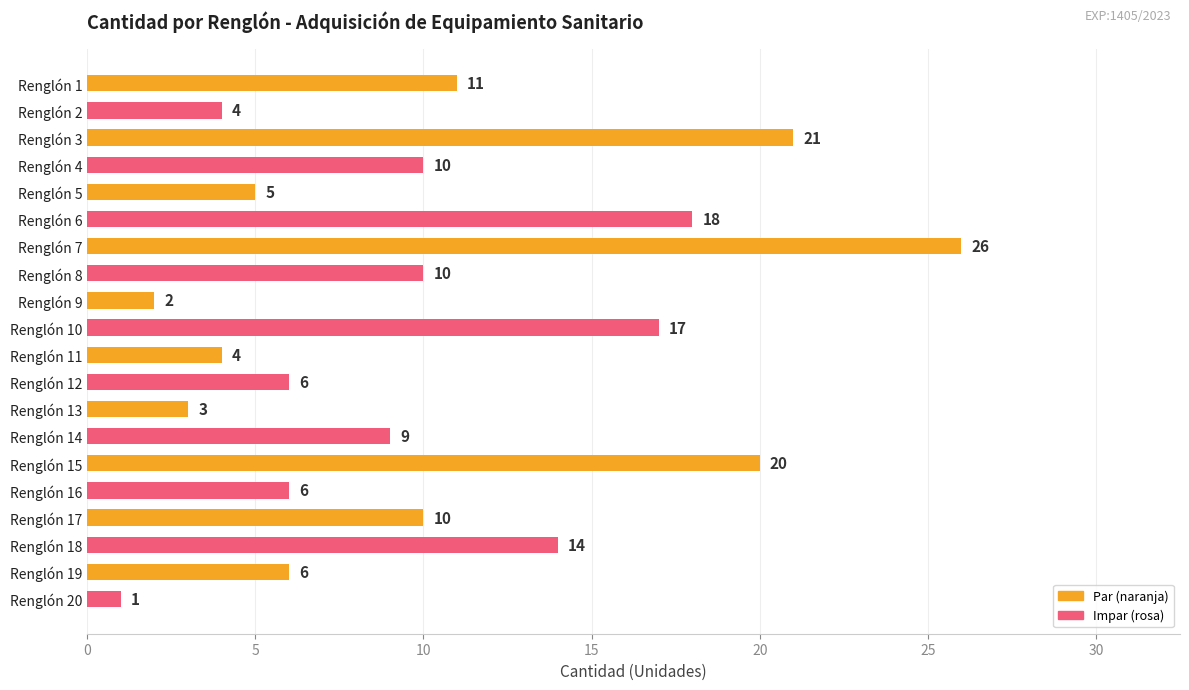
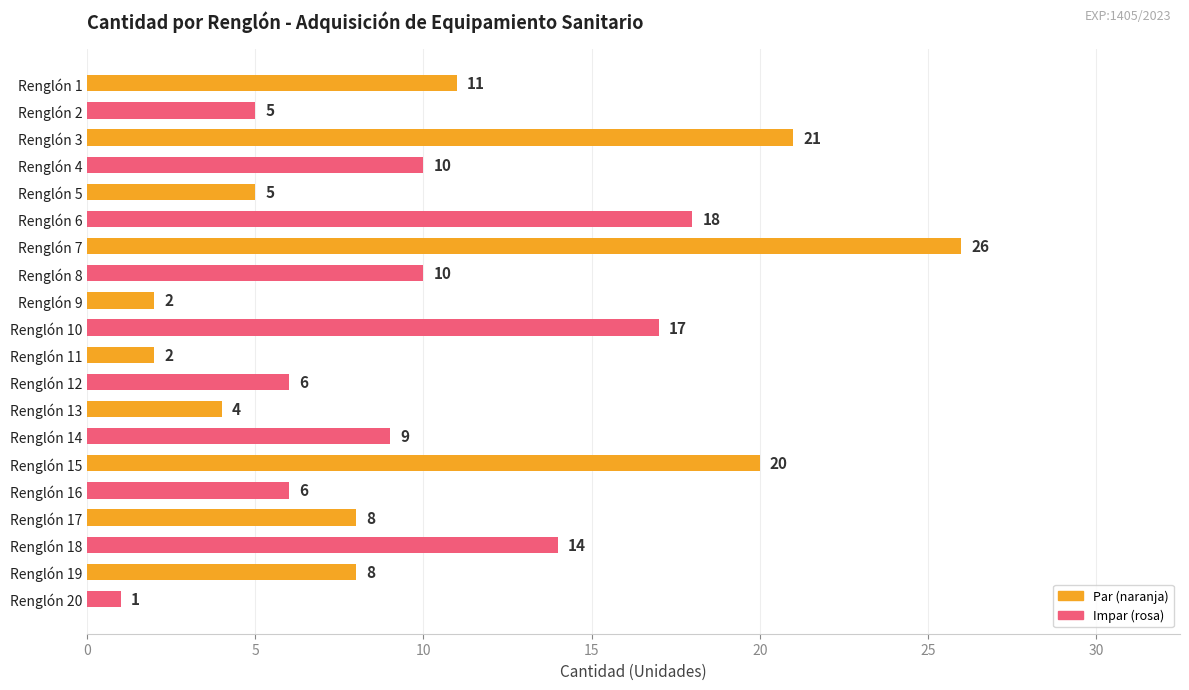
Renglón 2: 4 -> 5
Renglón 11: 4 -> 2
Renglón 13: 3 -> 4
Renglón 17: 10 -> 8
Renglón 19: 6 -> 8
